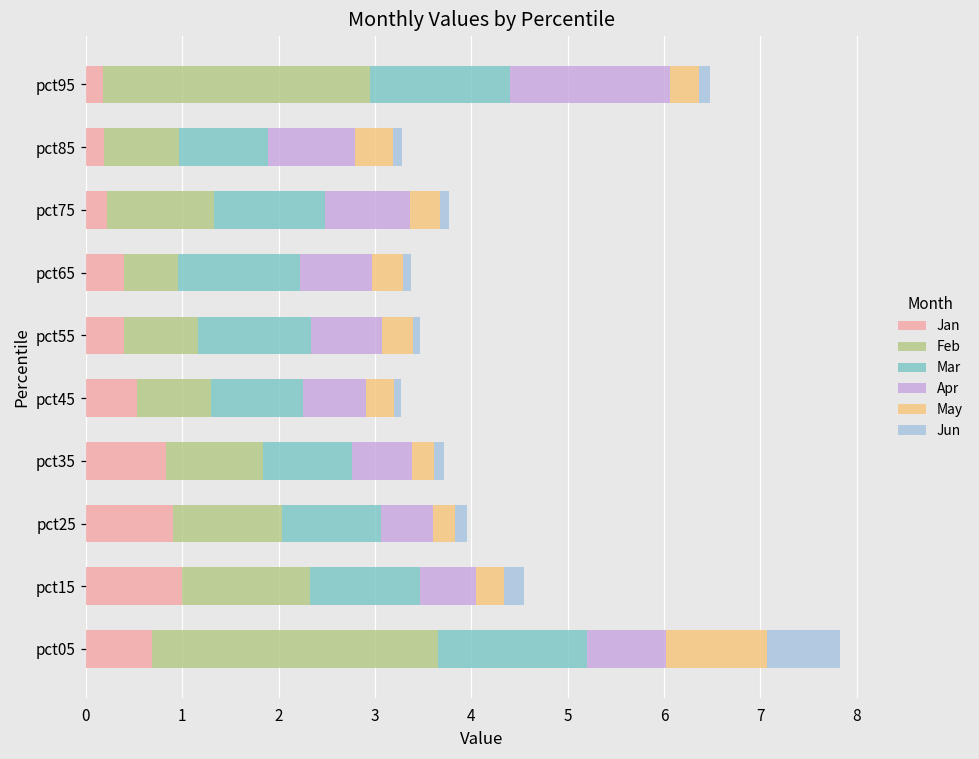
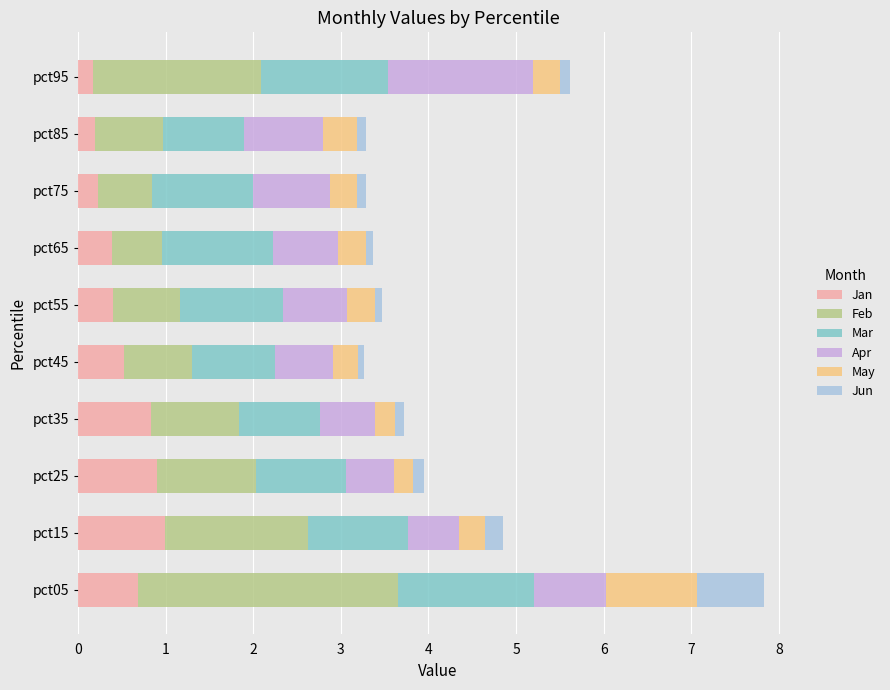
Feb, pct95: 2.8 -> 1.9
Feb, pct75: 1.1 -> 0.6
Feb, pct15: 1.3 -> 1.6
